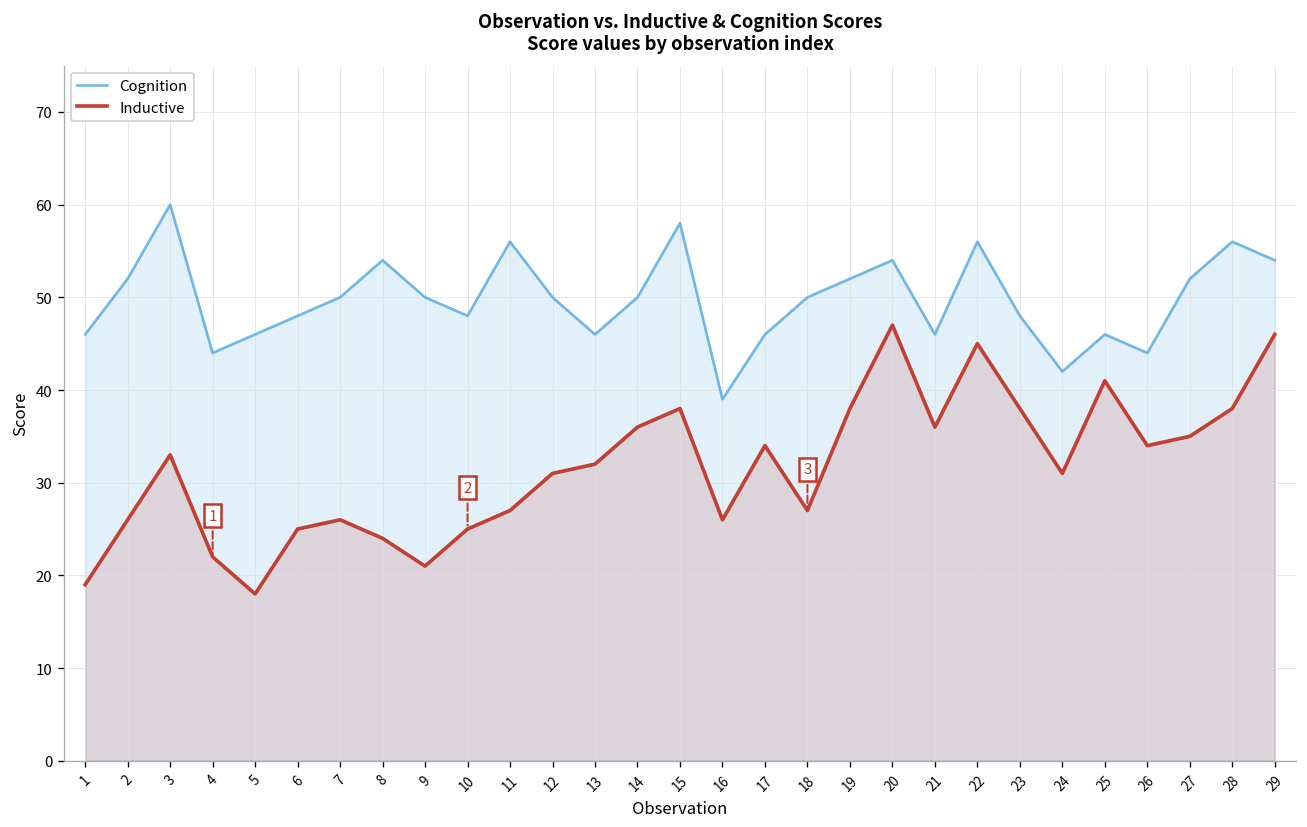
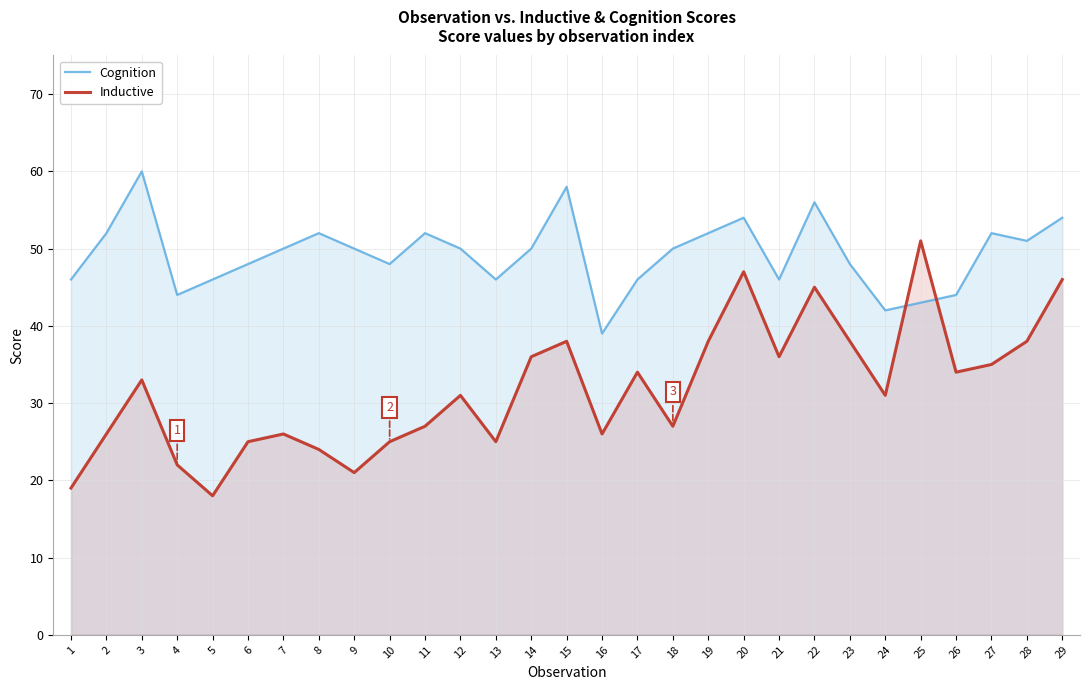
Cognition, 8: 54 -> 52
Cognition, 11: 56 -> 52
Inductive, 13: 32 -> 25
Cognition, 25: 46 -> 43
Inductive, 25: 41 -> 51
Cognition, 28: 56 -> 51
